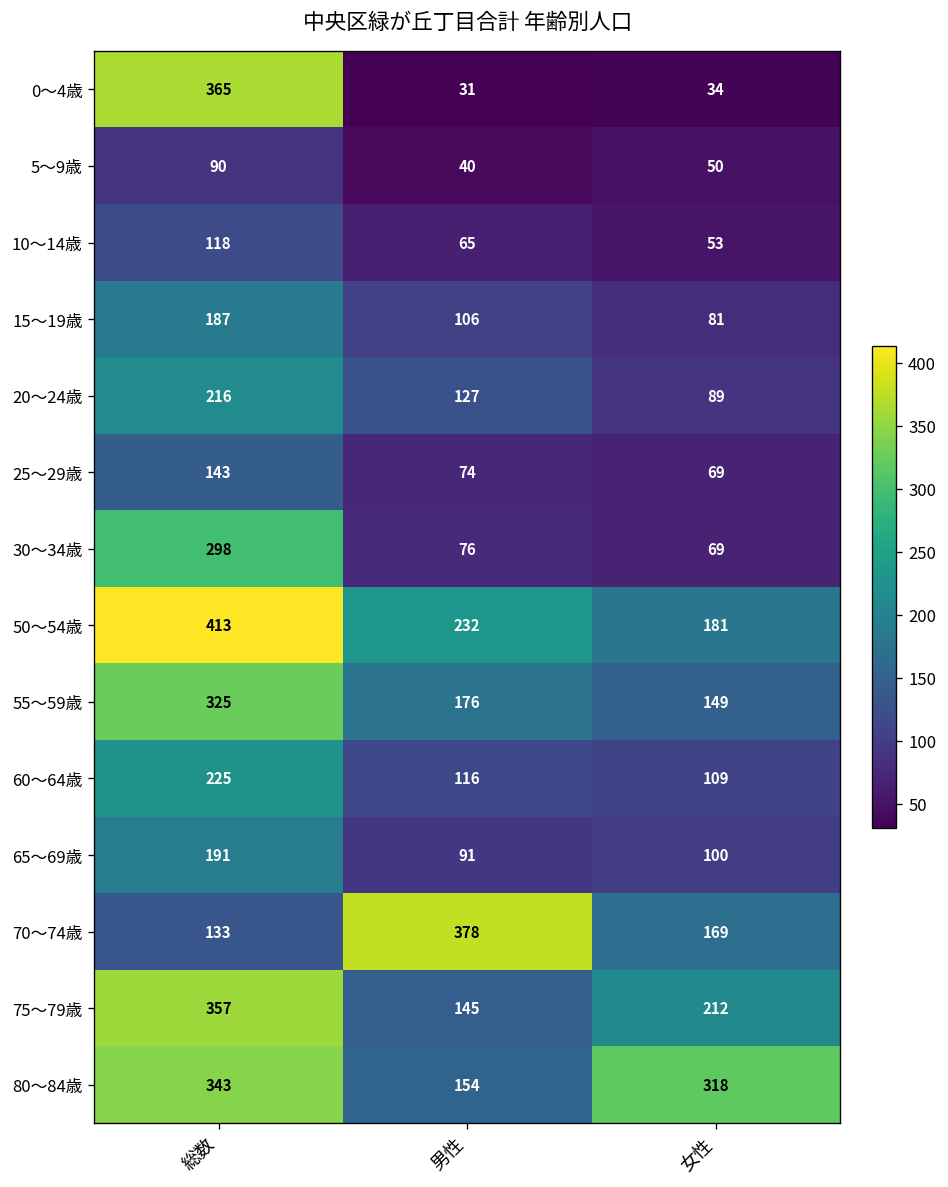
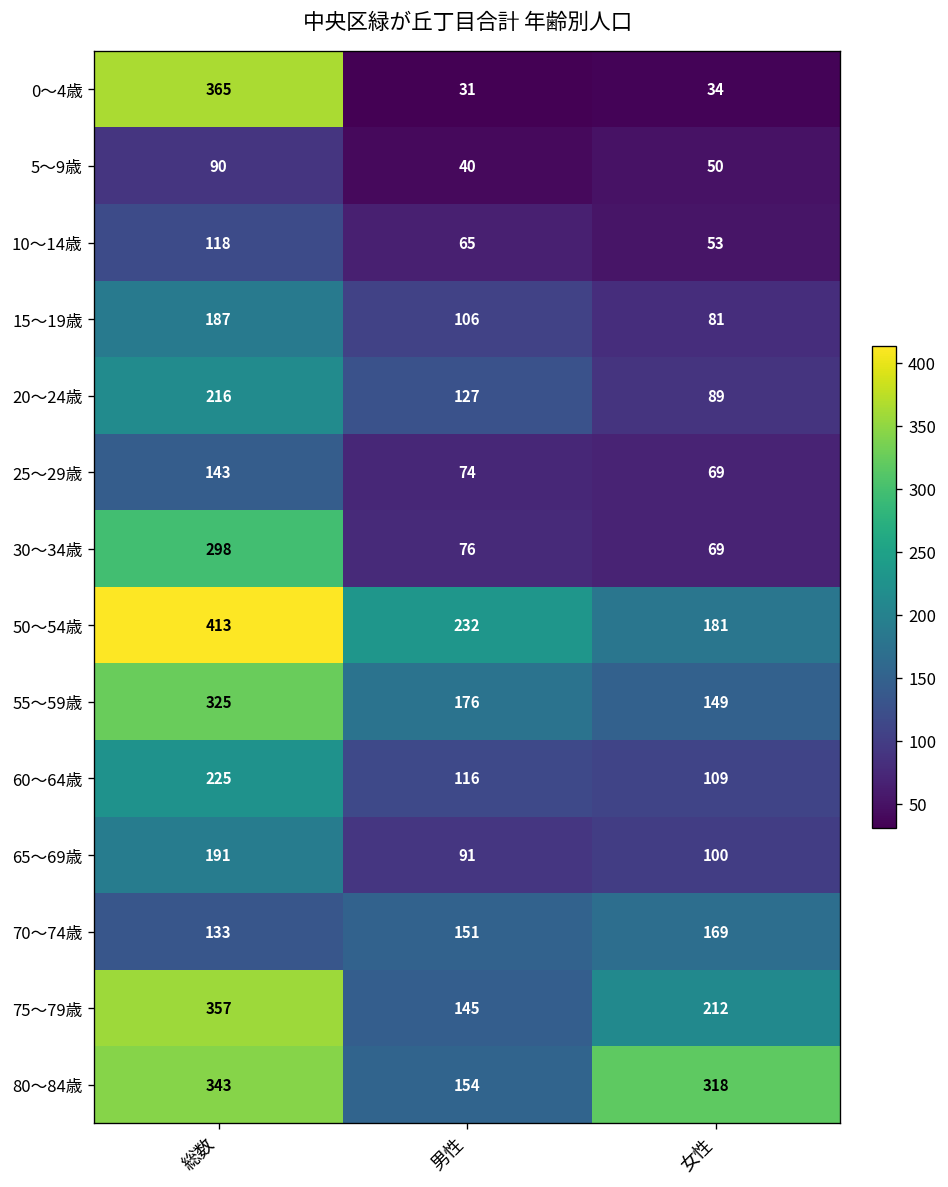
70～74歳, 男性: 378 -> 151
